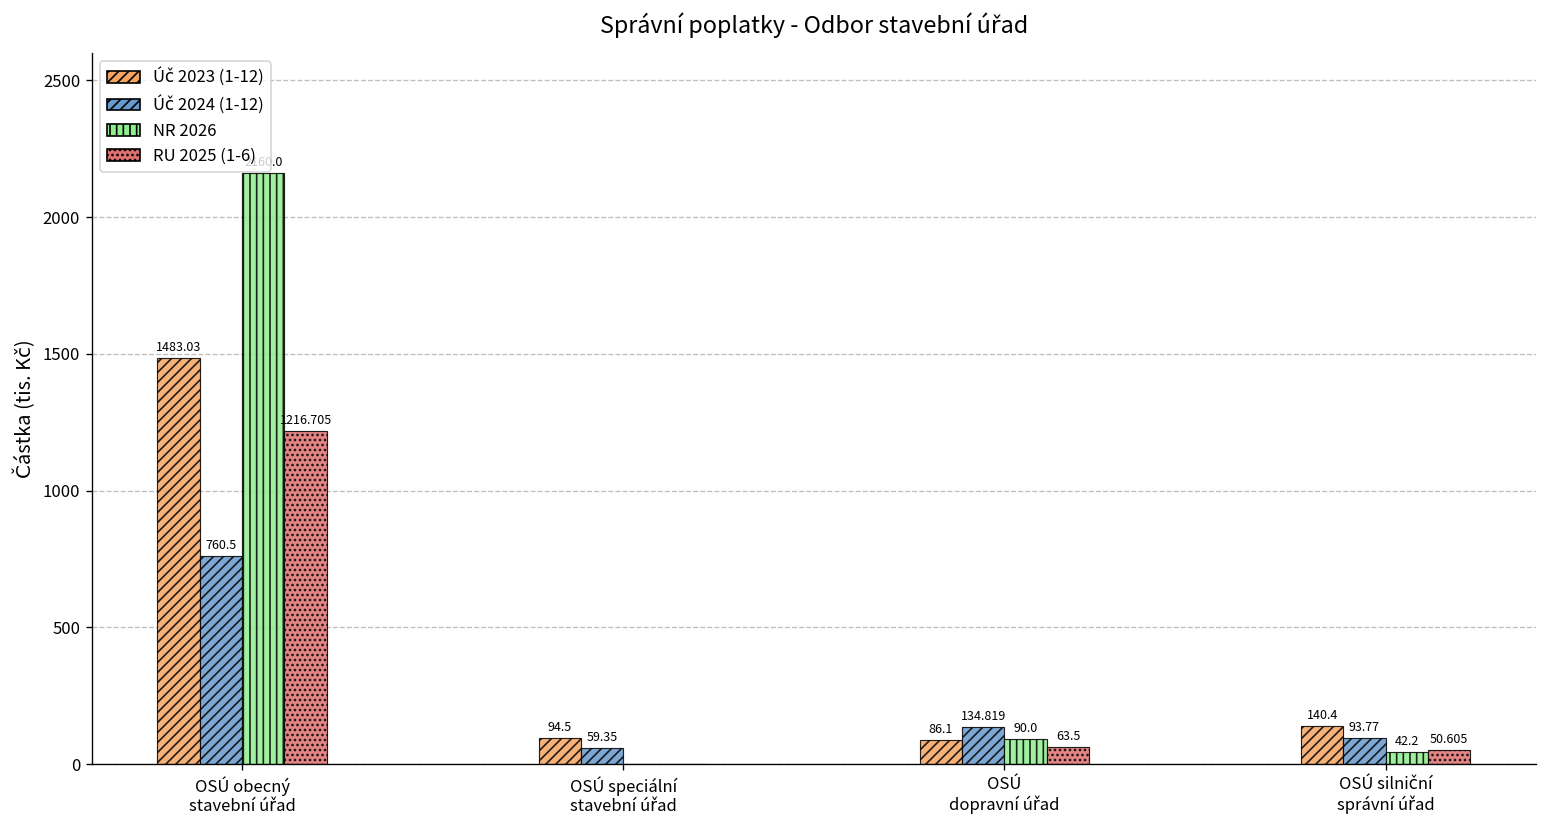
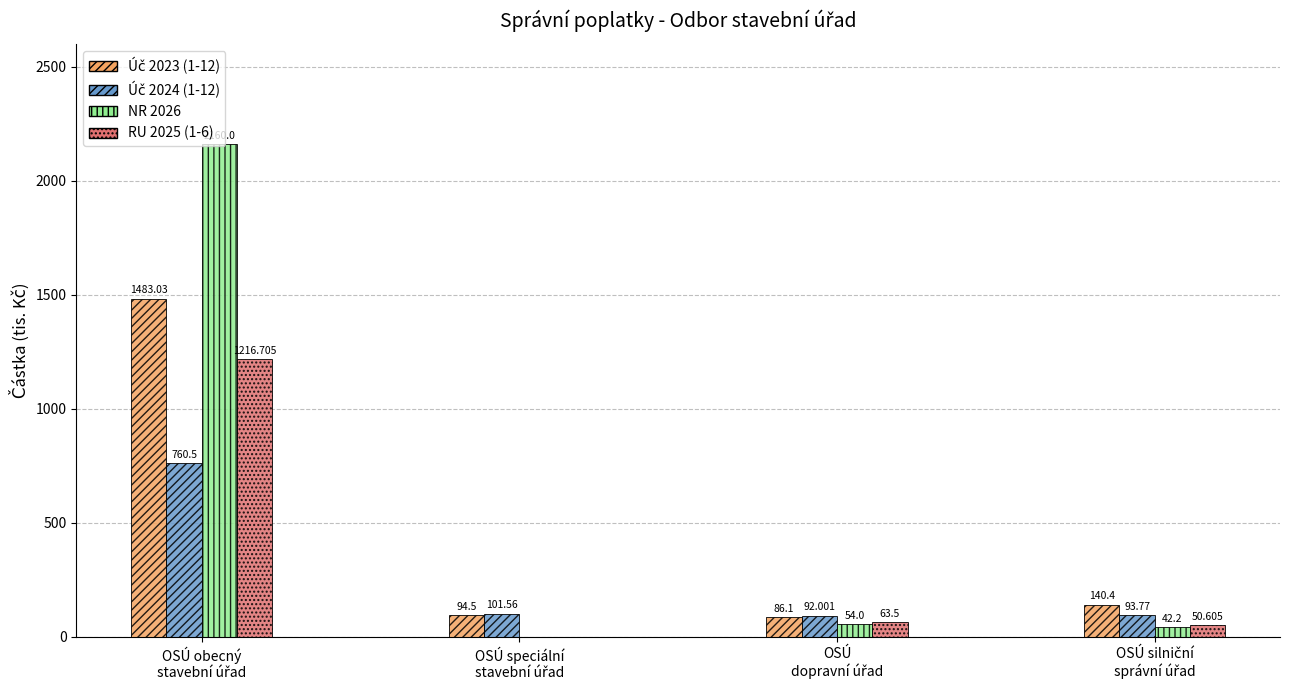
Úč 2024 (1-12), OSÚ speciální stavební úřad: 59.35 -> 101.56
Úč 2024 (1-12), OSÚ dopravní úřad: 134.819 -> 92.001
NR 2026, OSÚ dopravní úřad: 90.0 -> 54.0
